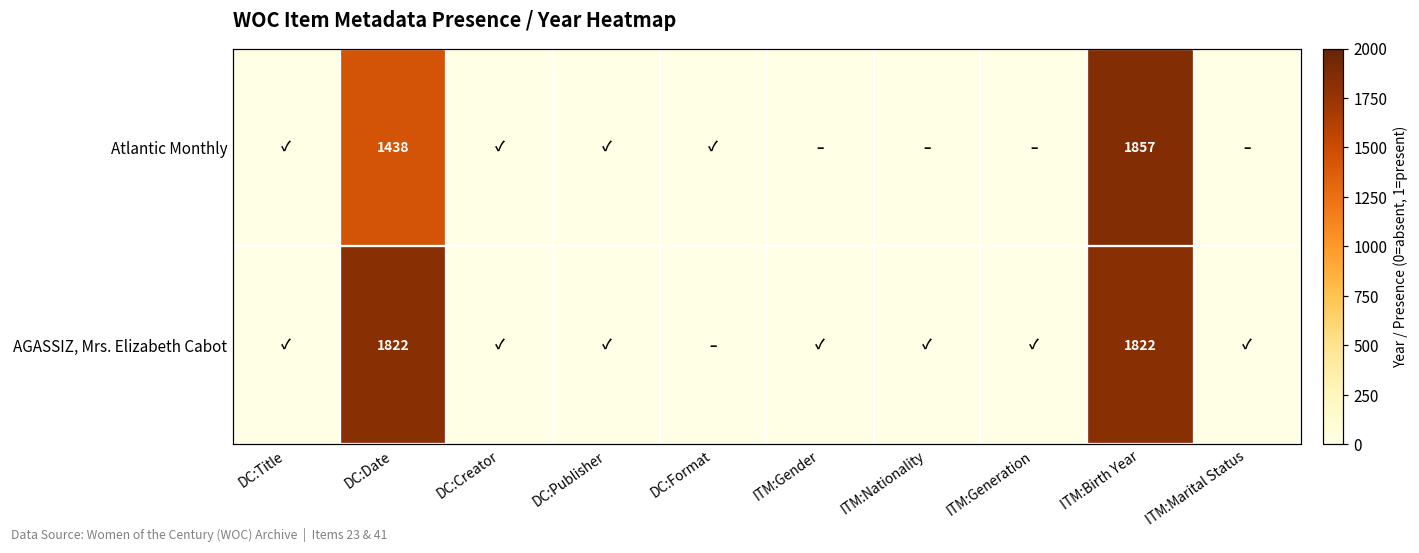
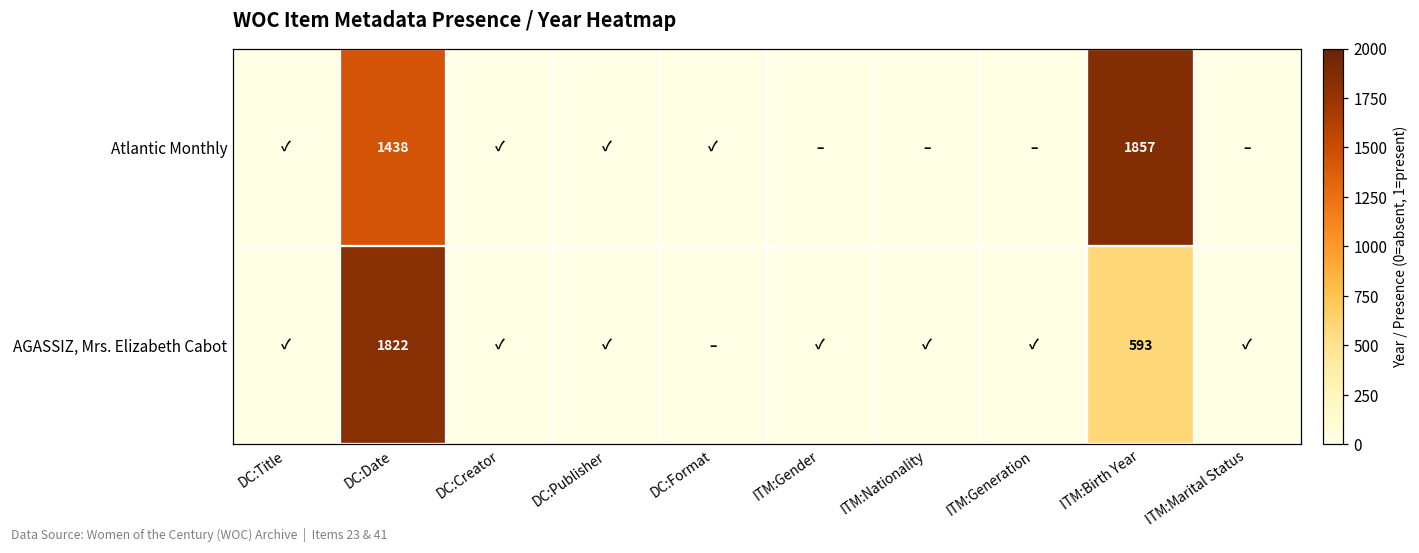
AGASSIZ, Mrs. Elizabeth Cabot, ITM:Birth Year: 1822 -> 593
